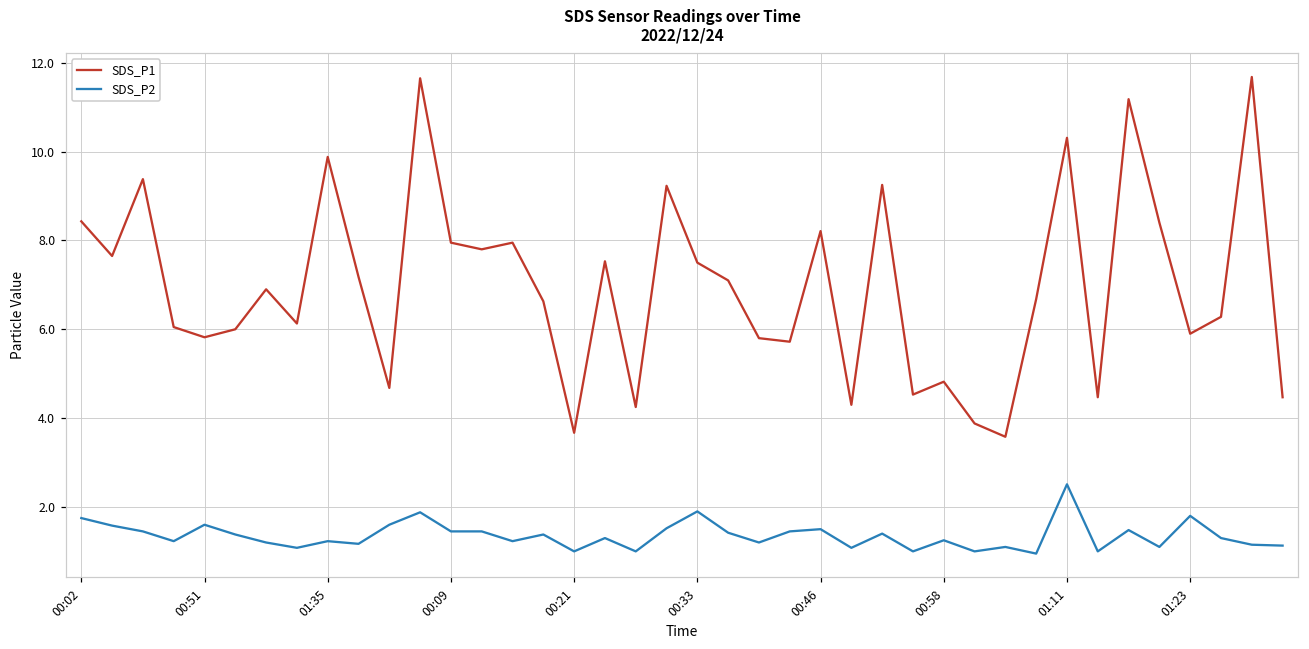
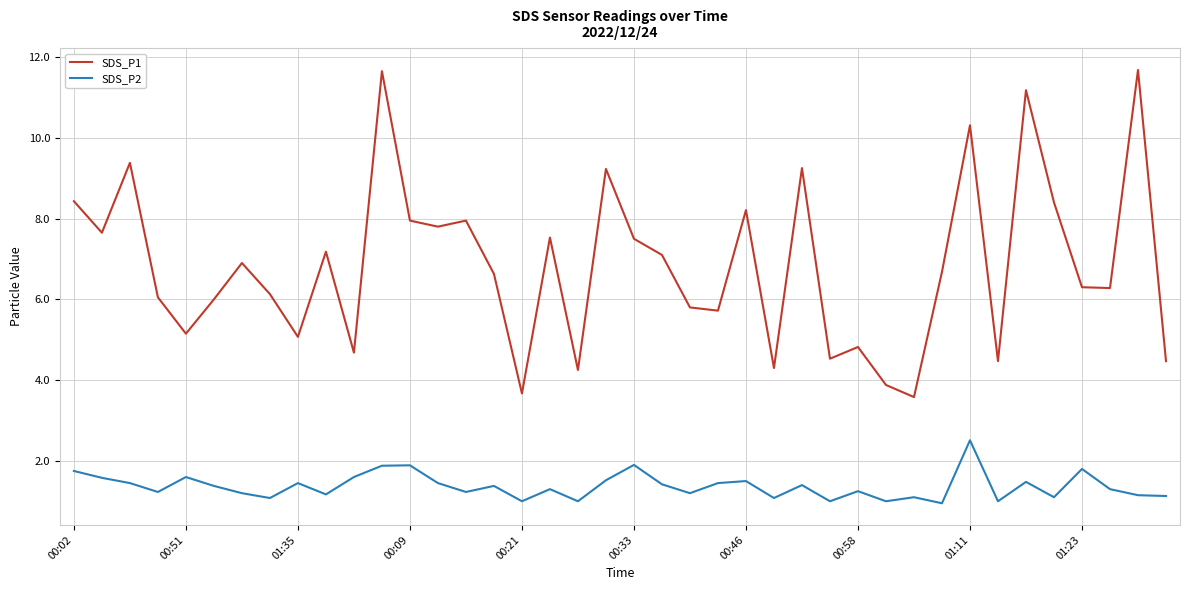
SDS_P1, 00:51: 5.8 -> 5.2
SDS_P1, 01:35: 9.9 -> 5.1
SDS_P2, 01:35: 1.2 -> 1.5
SDS_P2, 00:09: 1.5 -> 1.9
SDS_P1, 01:23: 5.9 -> 6.3
